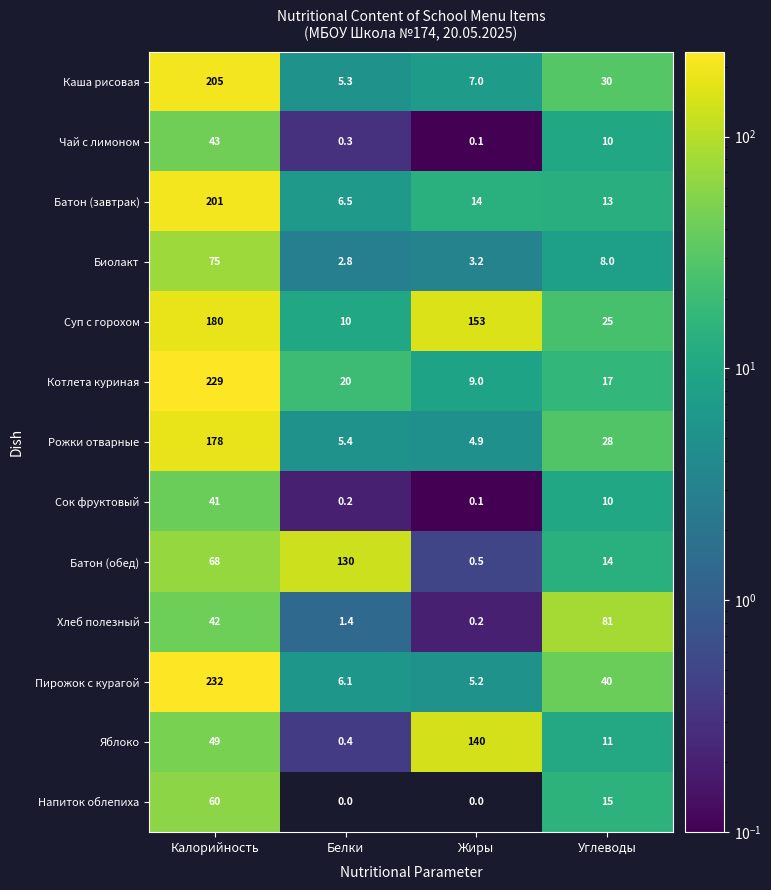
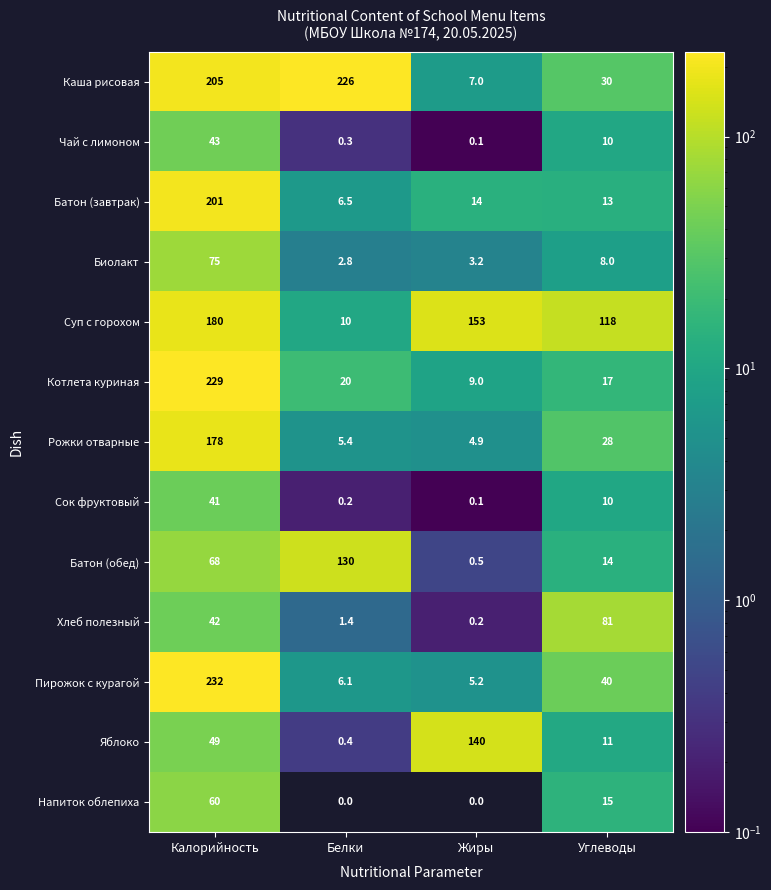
Каша рисовая, Белки: 5.3 -> 226
Суп с горохом, Углеводы: 25 -> 118
